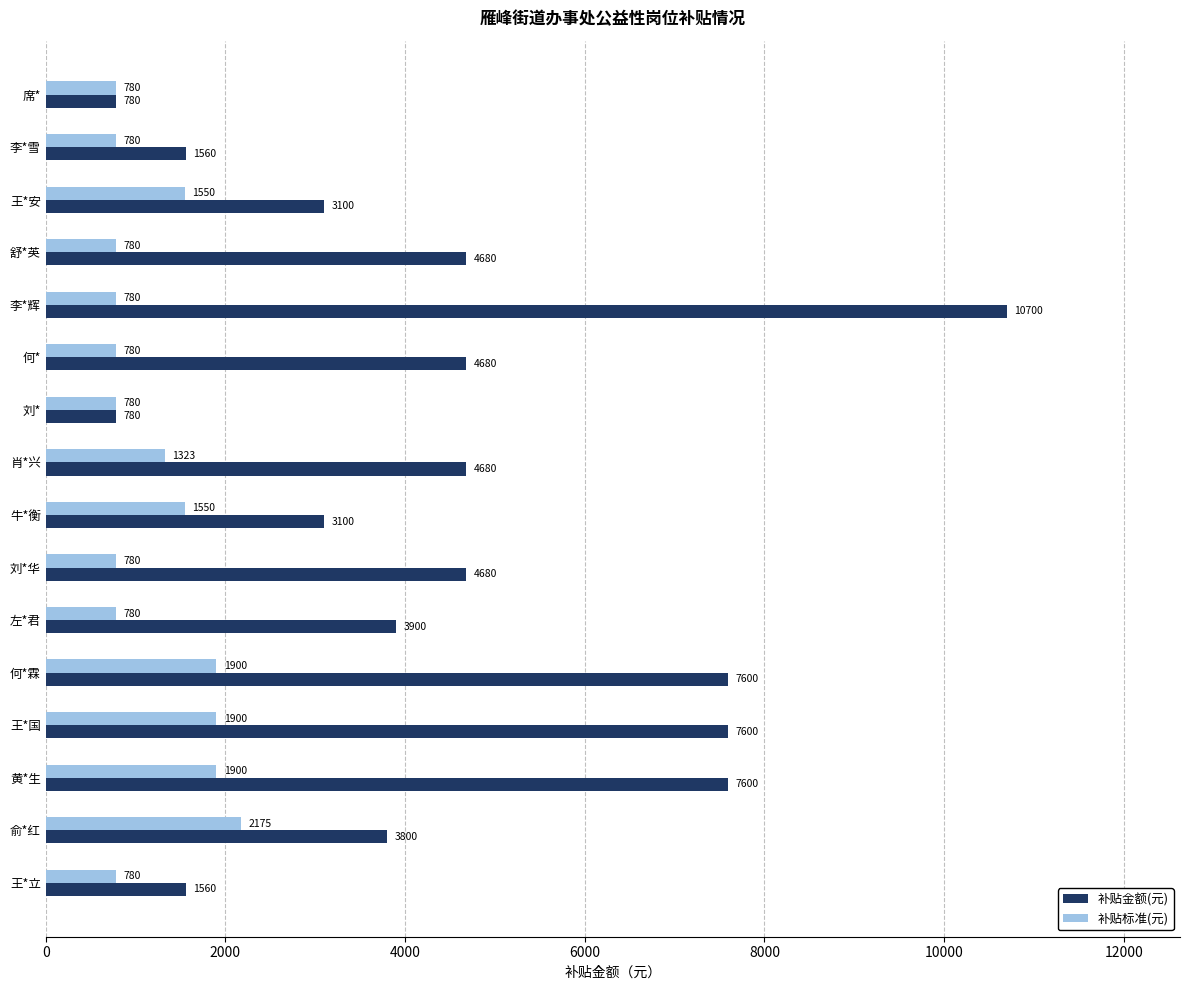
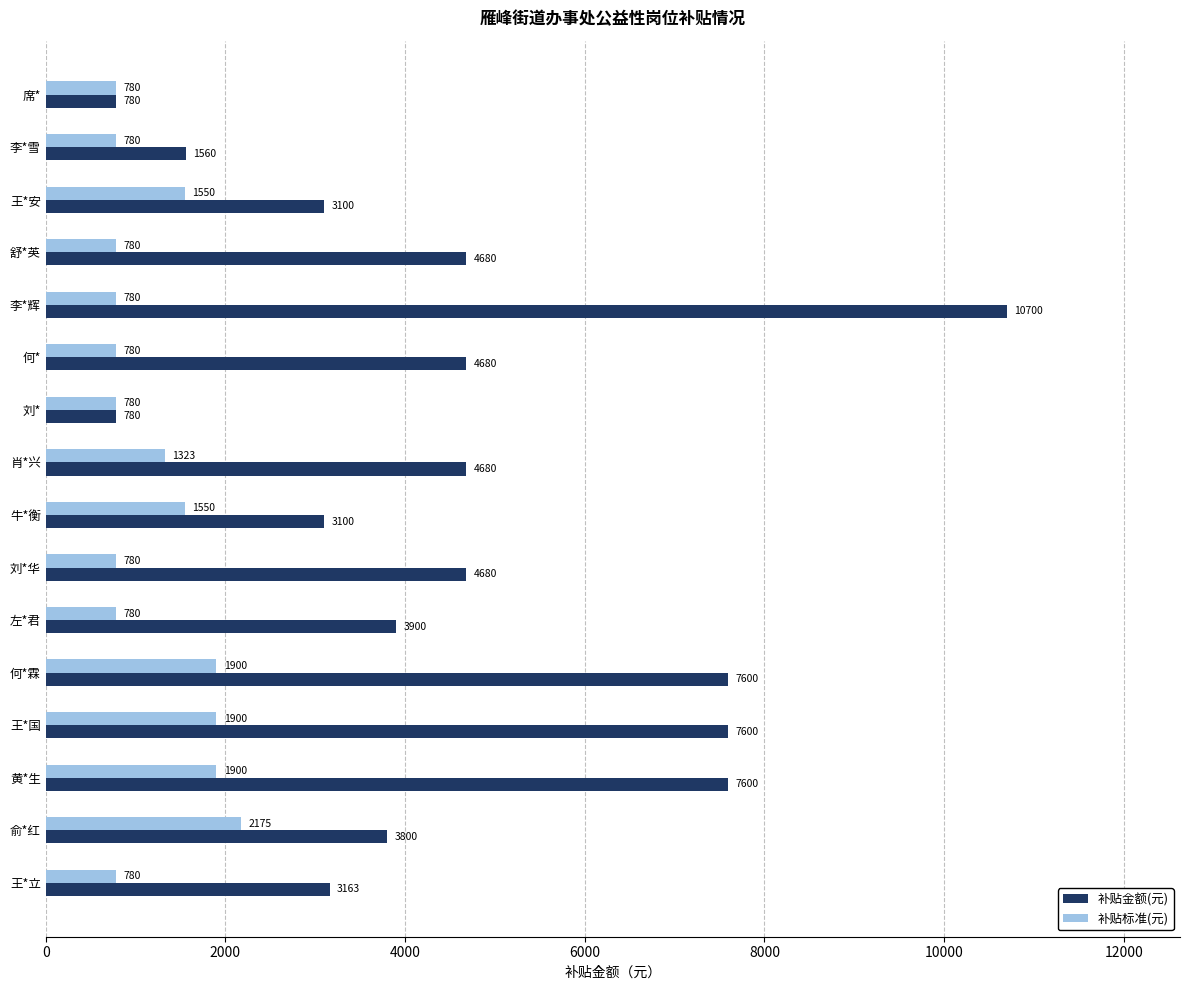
补贴金额(元), 王*立: 1560 -> 3163
